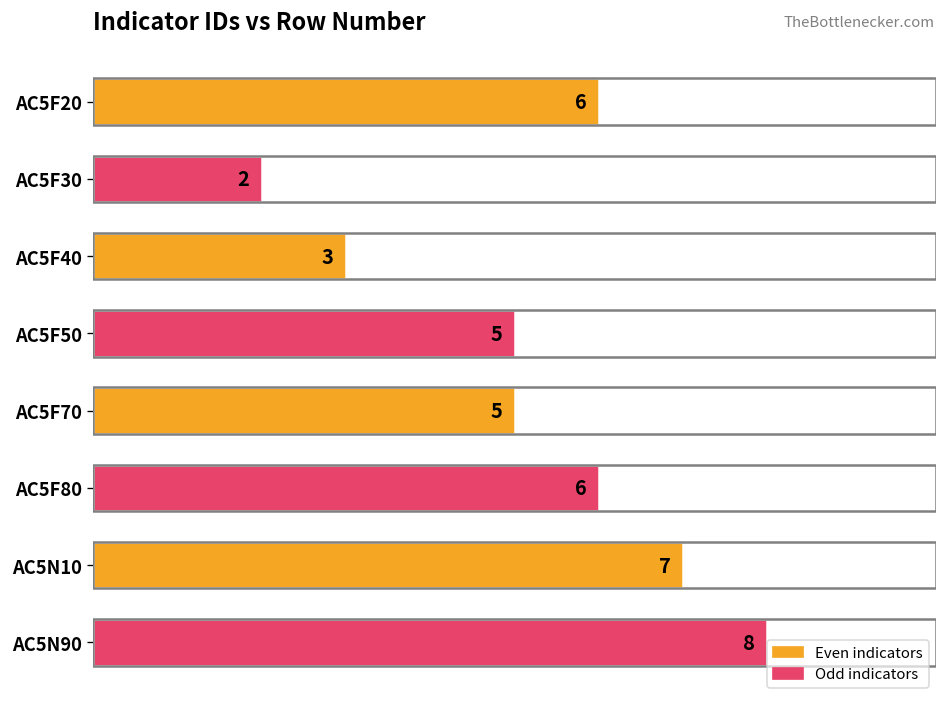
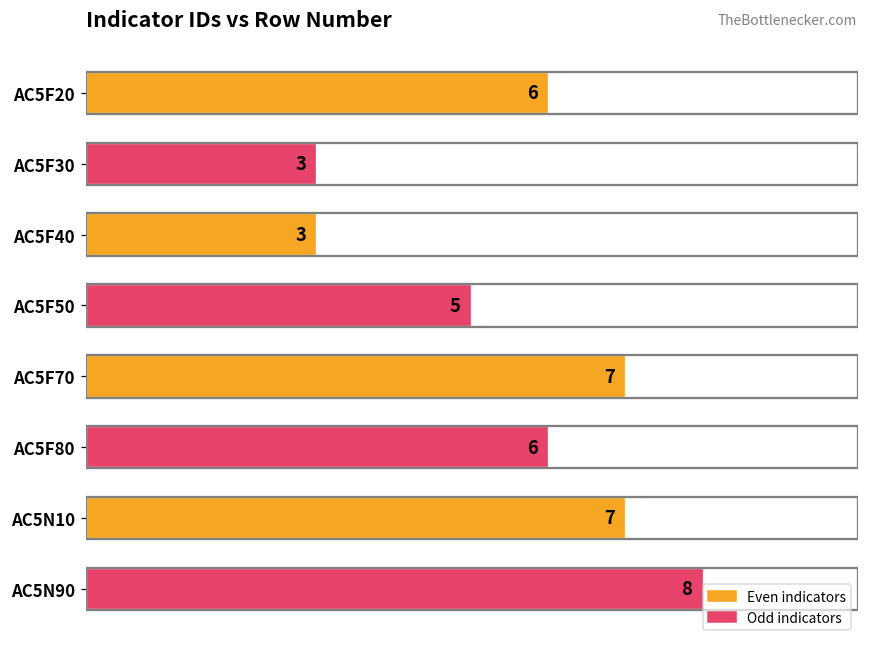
AC5F30: 2 -> 3
AC5F70: 5 -> 7
